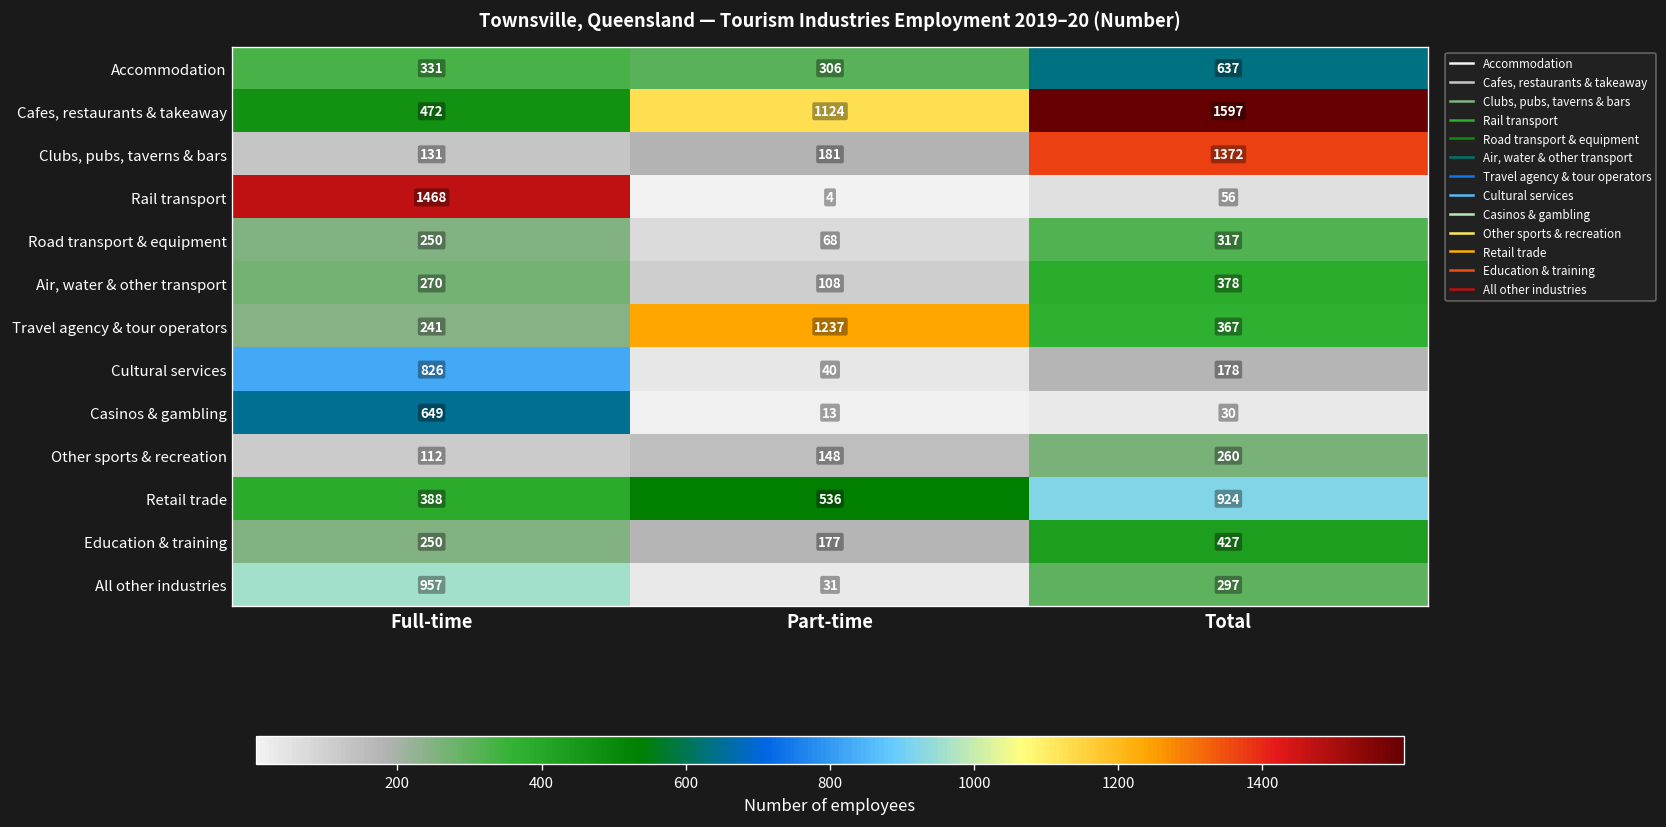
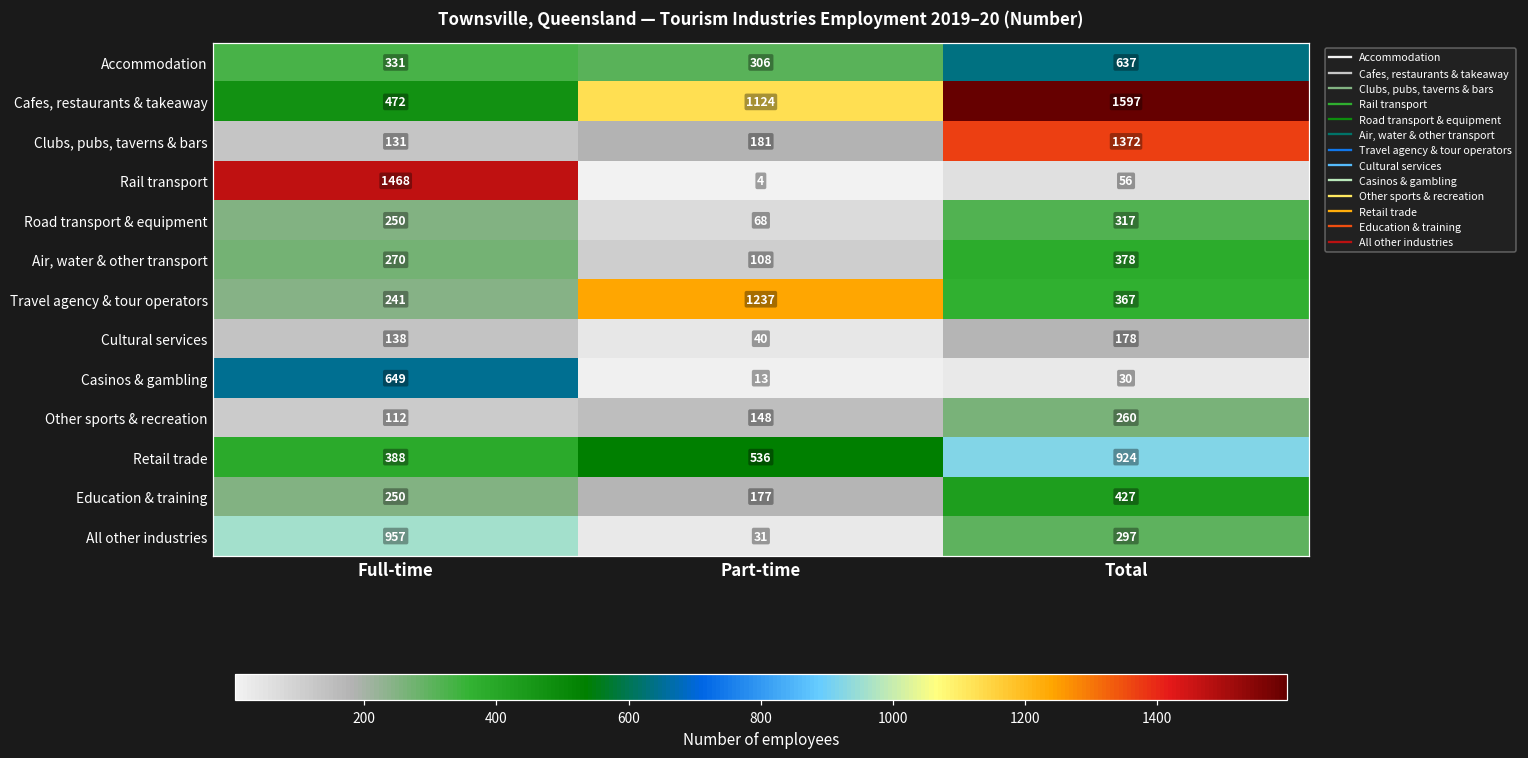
Cultural services, Full-time: 826 -> 138
